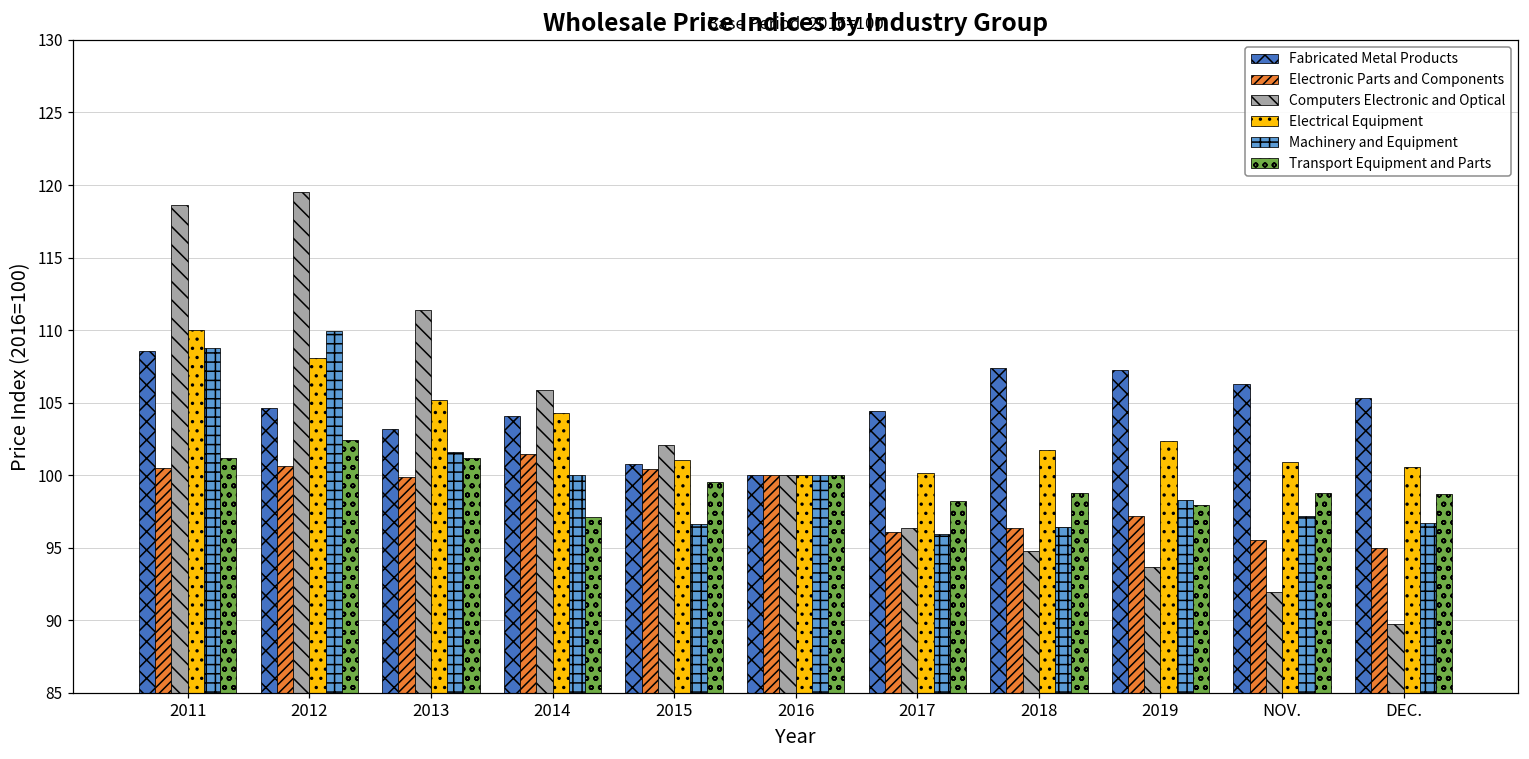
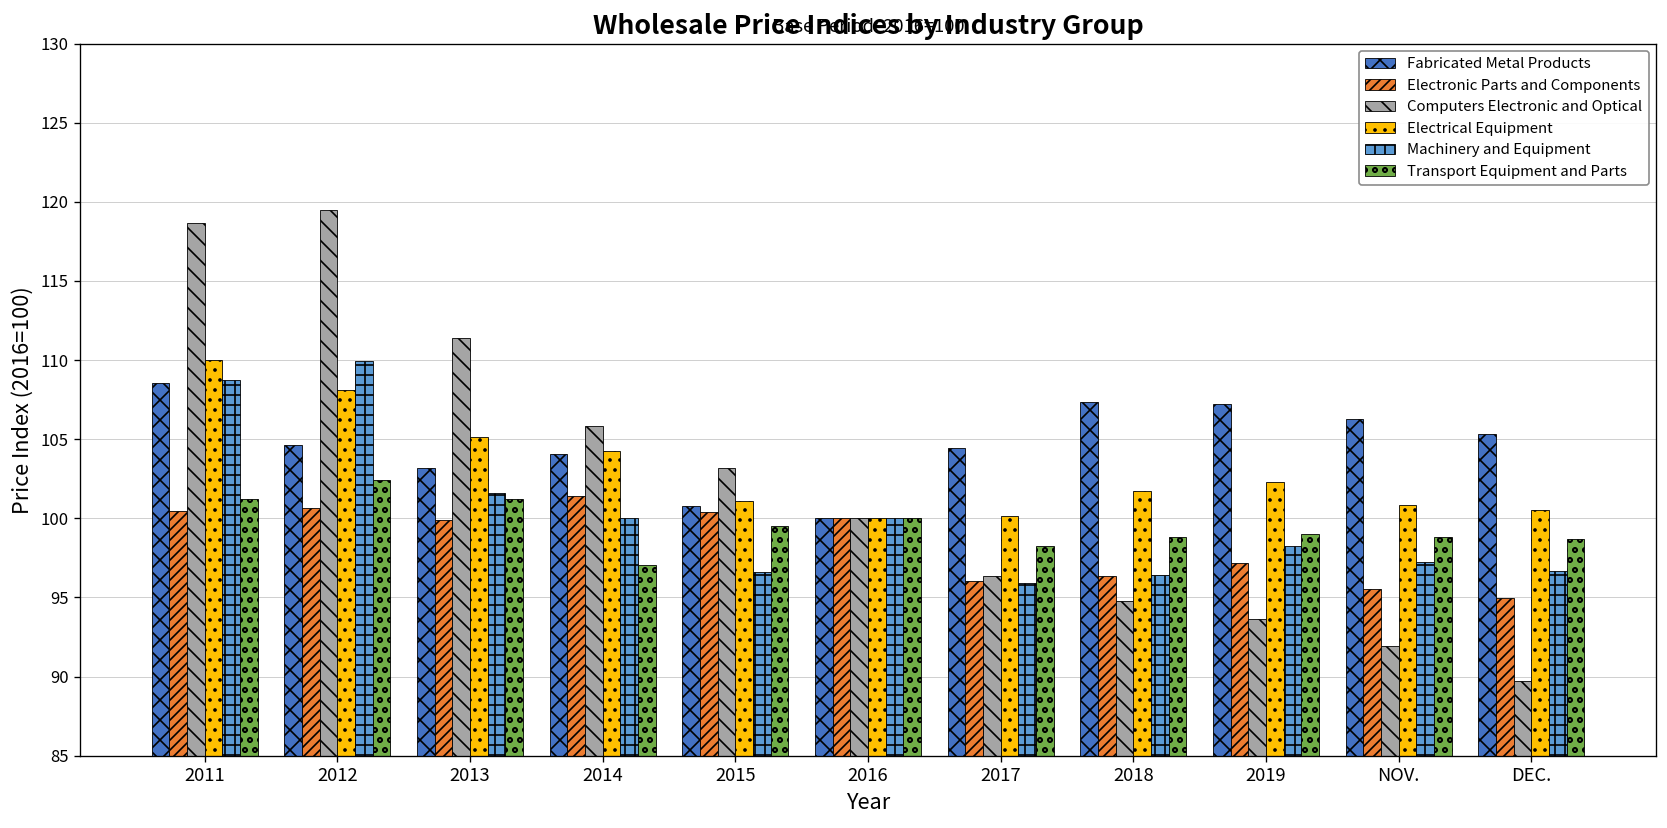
Computers Electronic and Optical, 2015: 102.1 -> 103.2
Transport Equipment and Parts, 2019: 97.9 -> 99.0
